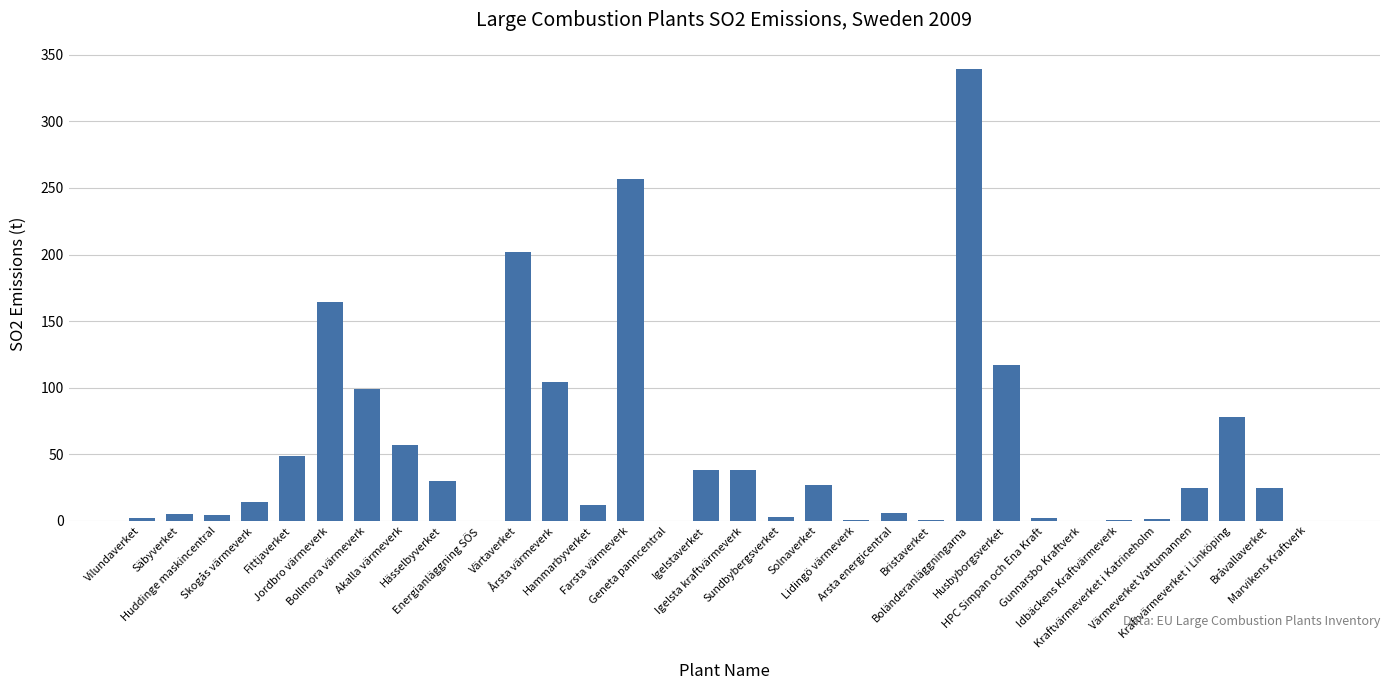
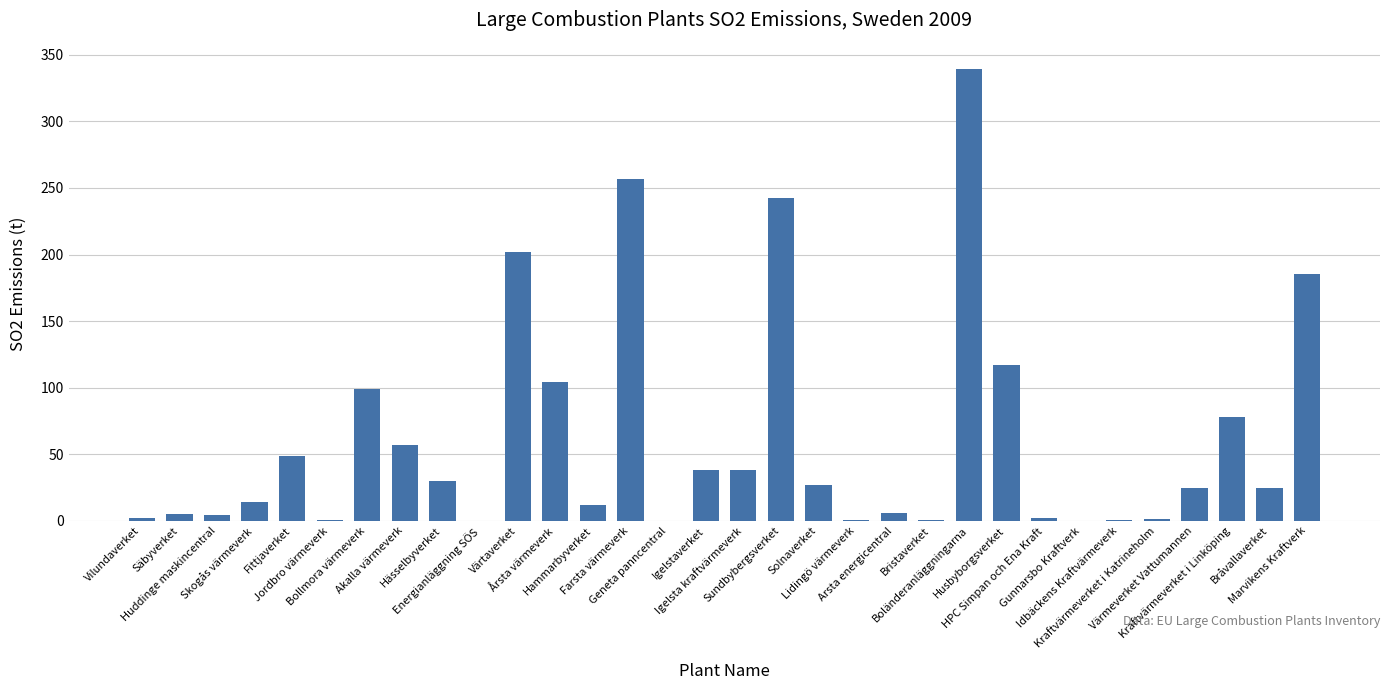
Jordbro värmeverk: 164 -> 1
Sundbybergsverket: 3 -> 242
Marvikens Kraftverk: 0 -> 185
